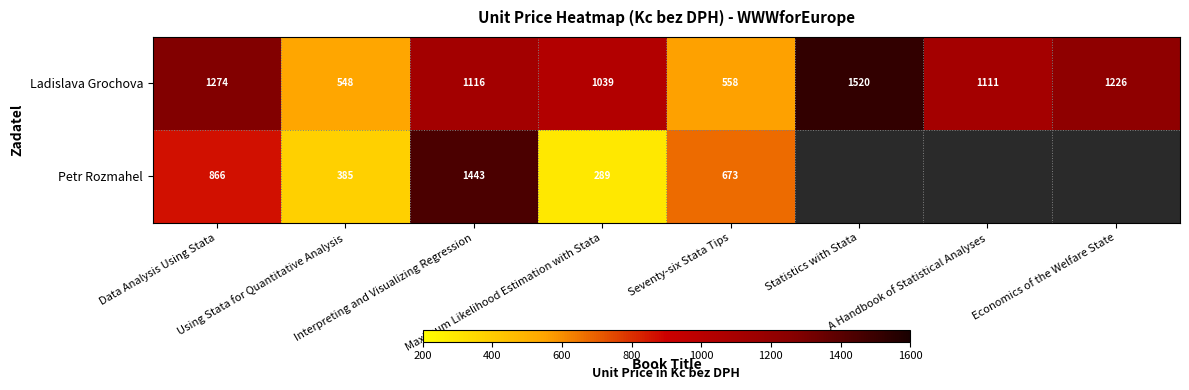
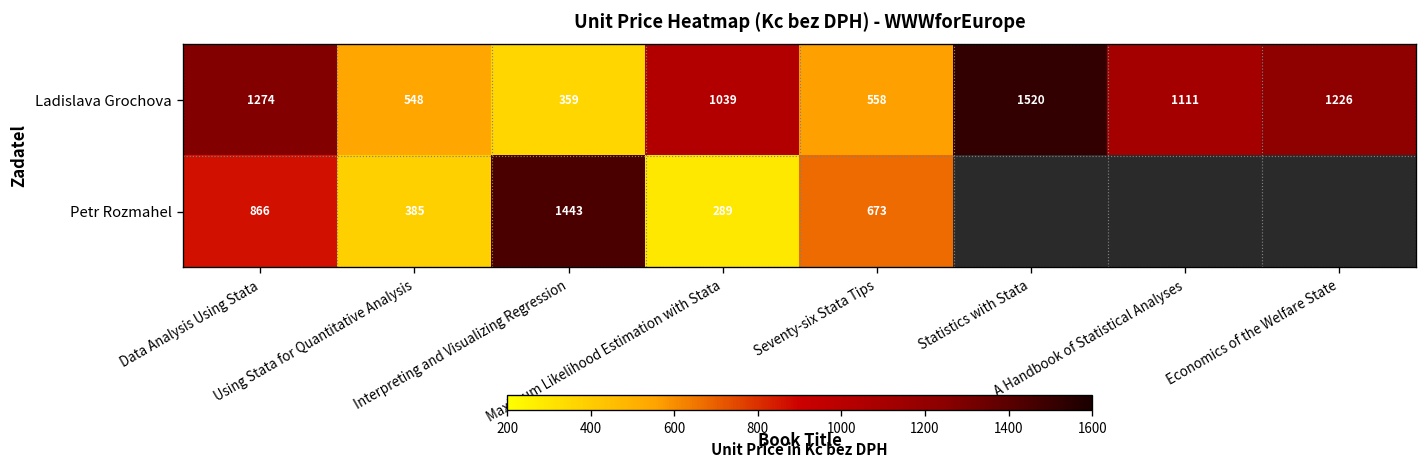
Ladislava Grochova, Interpreting and Visualizing Regression: 1116 -> 359
